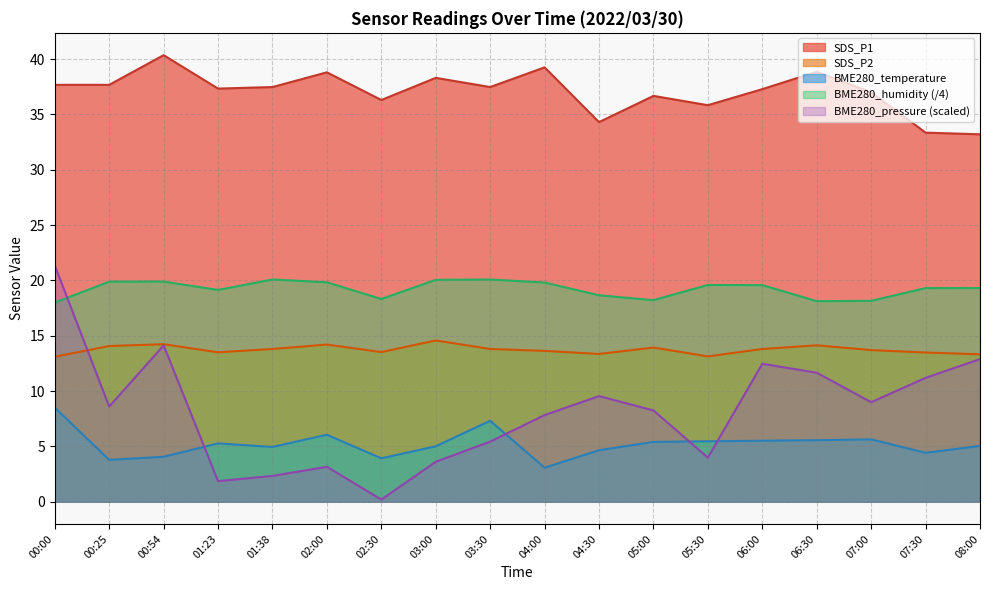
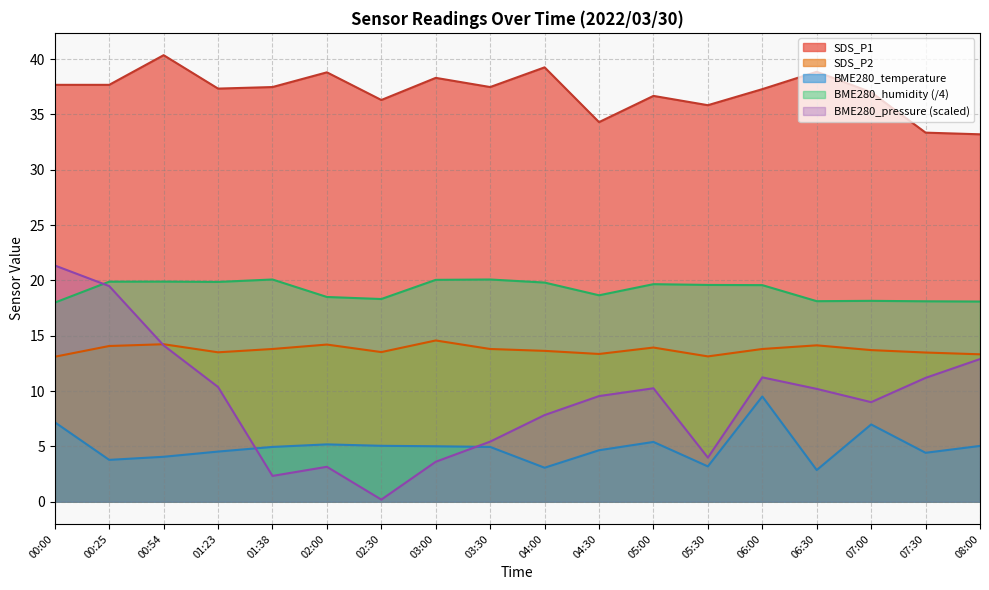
BME280_temperature, 00:00: 8.5 -> 7.2
BME280_pressure (scaled), 00:25: 8.6 -> 19.5
BME280_temperature, 01:23: 5.3 -> 4.5
BME280_humidity (/4), 01:23: 19.1 -> 19.9
BME280_pressure (scaled), 01:23: 1.9 -> 10.4
BME280_temperature, 02:00: 6.1 -> 5.2
BME280_humidity (/4), 02:00: 19.8 -> 18.5
BME280_temperature, 02:30: 3.9 -> 5.1
BME280_temperature, 03:30: 7.3 -> 5.0
BME280_humidity (/4), 05:00: 18.2 -> 19.7
BME280_pressure (scaled), 05:00: 8.3 -> 10.3
BME280_temperature, 05:30: 5.5 -> 3.2
BME280_temperature, 06:00: 5.5 -> 9.5
BME280_pressure (scaled), 06:00: 12.5 -> 11.2
BME280_temperature, 06:30: 5.6 -> 2.9
BME280_pressure (scaled), 06:30: 11.7 -> 10.2
BME280_temperature, 07:00: 5.6 -> 7.0
BME280_humidity (/4), 07:30: 19.3 -> 18.1
BME280_humidity (/4), 08:00: 19.3 -> 18.1
